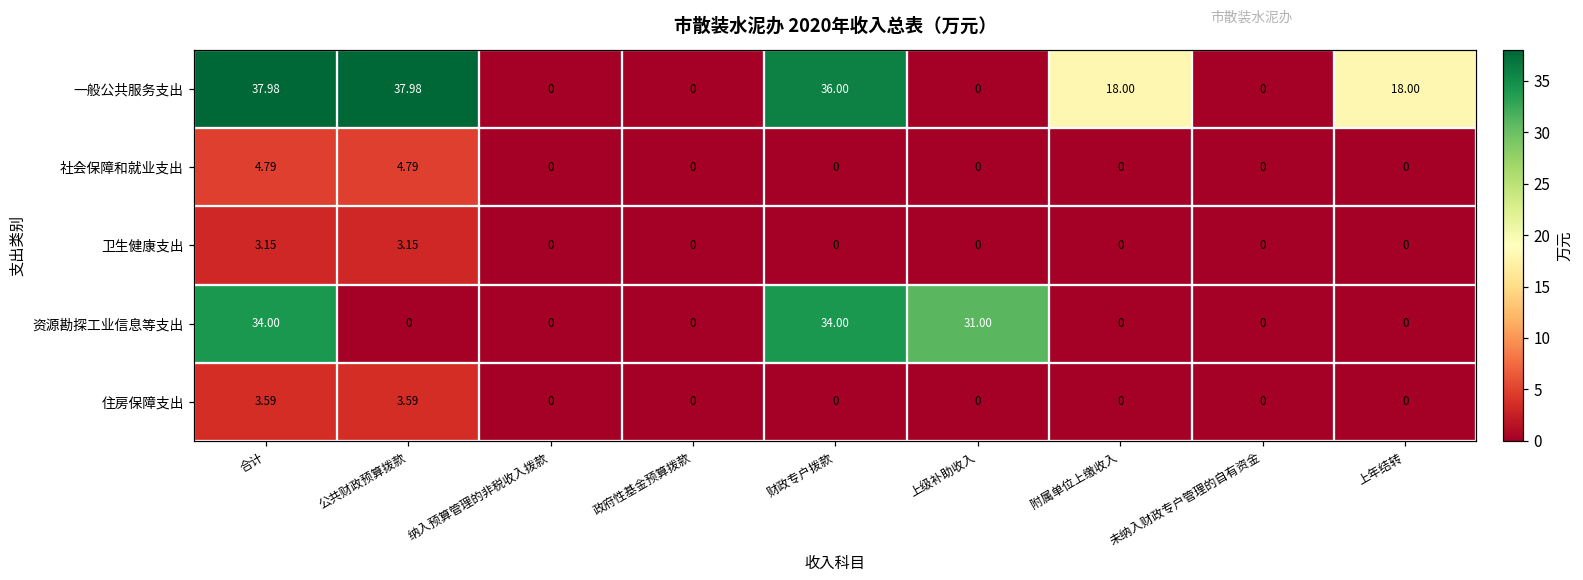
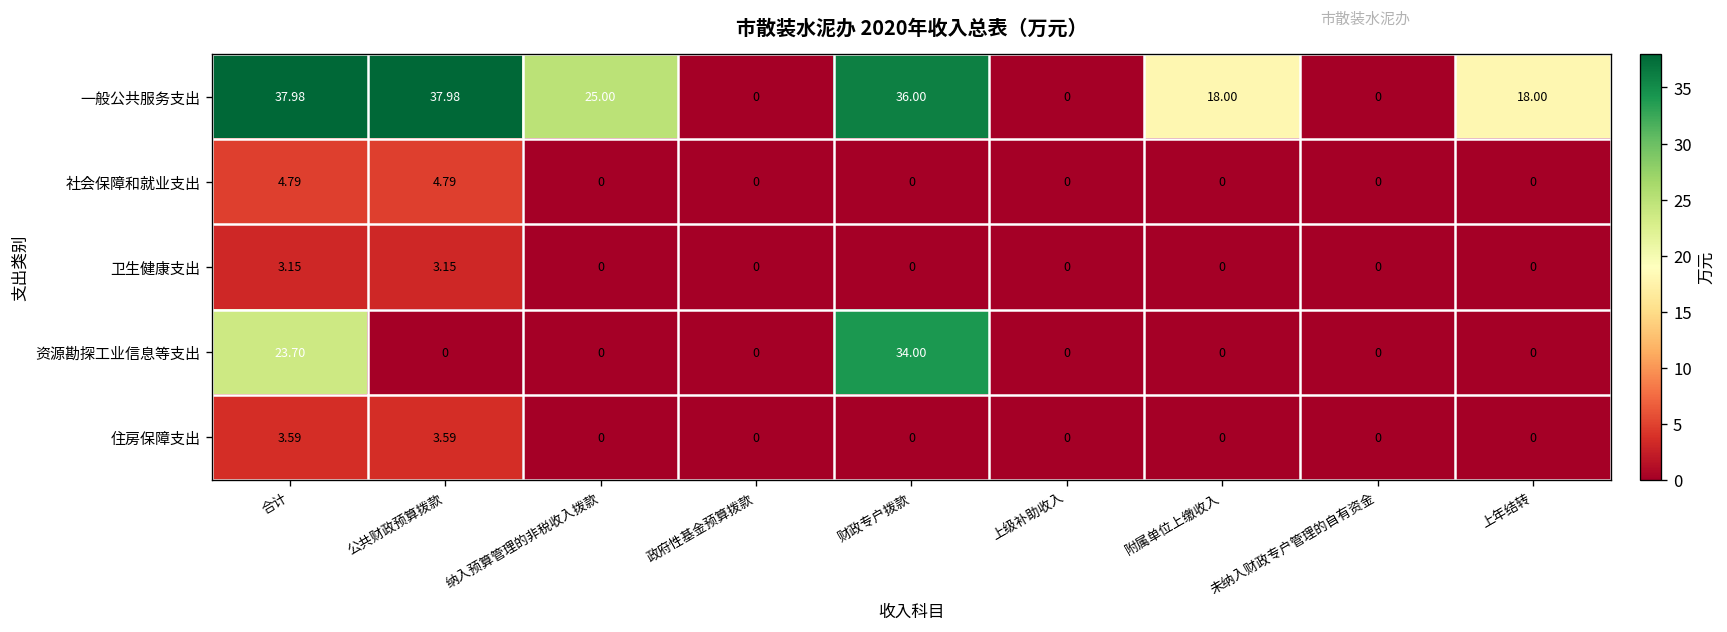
一般公共服务支出, 纳入预算管理的非税收入拨款: 0 -> 25.00
资源勘探工业信息等支出, 合计: 34.00 -> 23.70
资源勘探工业信息等支出, 上级补助收入: 31.00 -> 0
